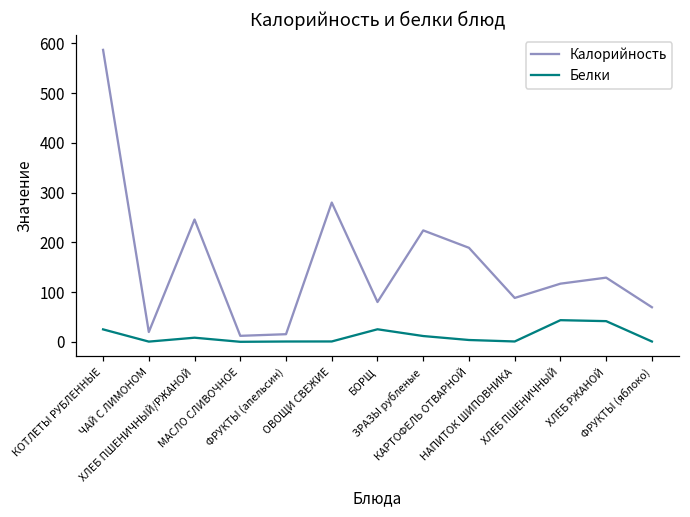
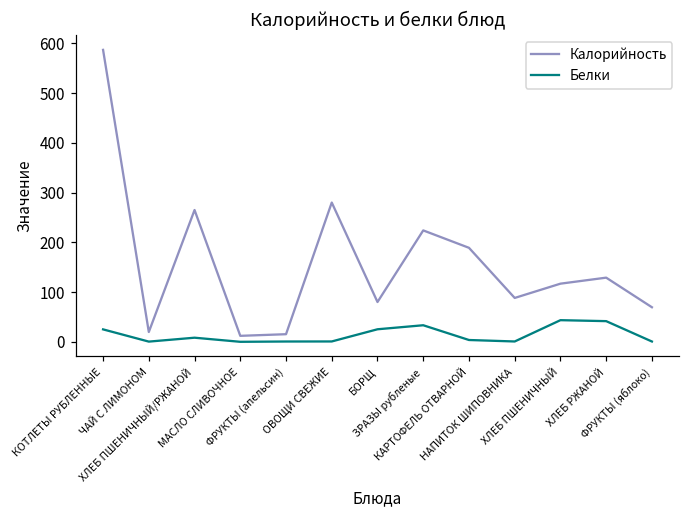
Калорийность, ХЛЕБ ПШЕНИЧНЫЙ/РЖАНОЙ: 250 -> 270
Белки, ЗРАЗЫ рубленые: 10 -> 30
